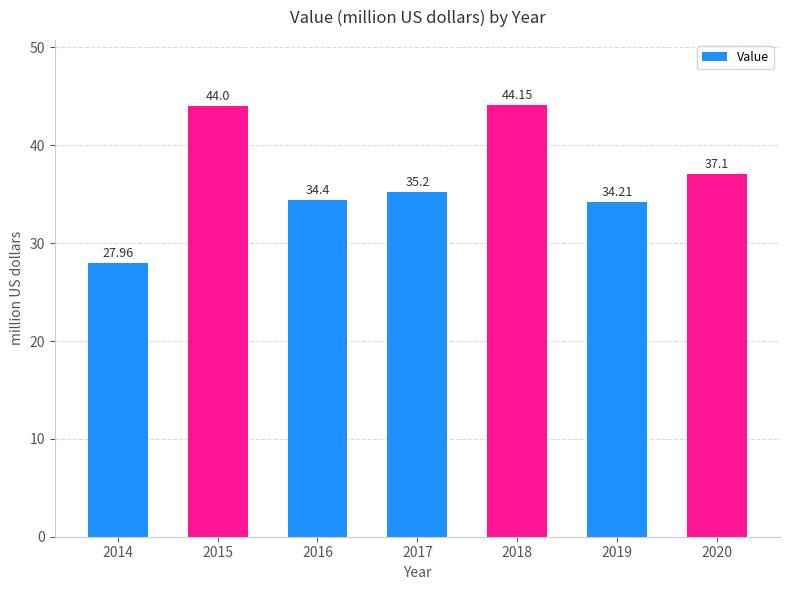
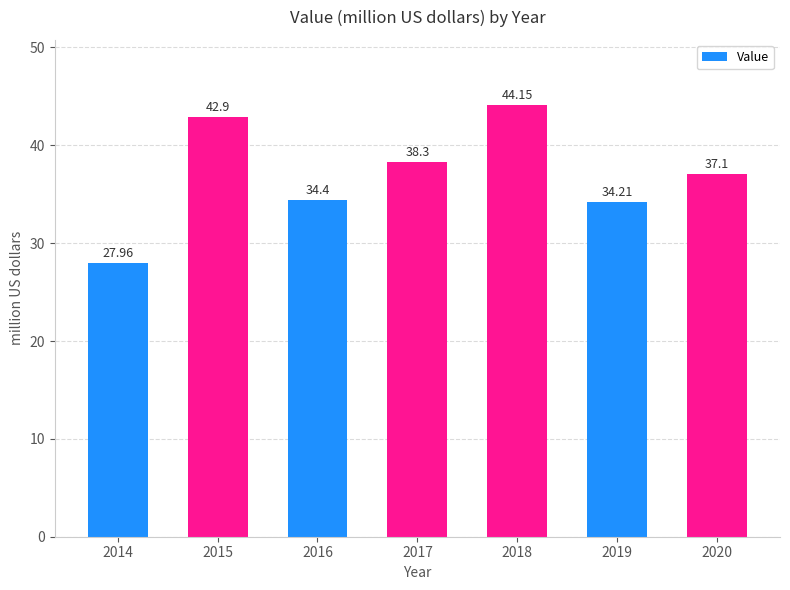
2015: 44.0 -> 42.9
2017: 35.2 -> 38.3
